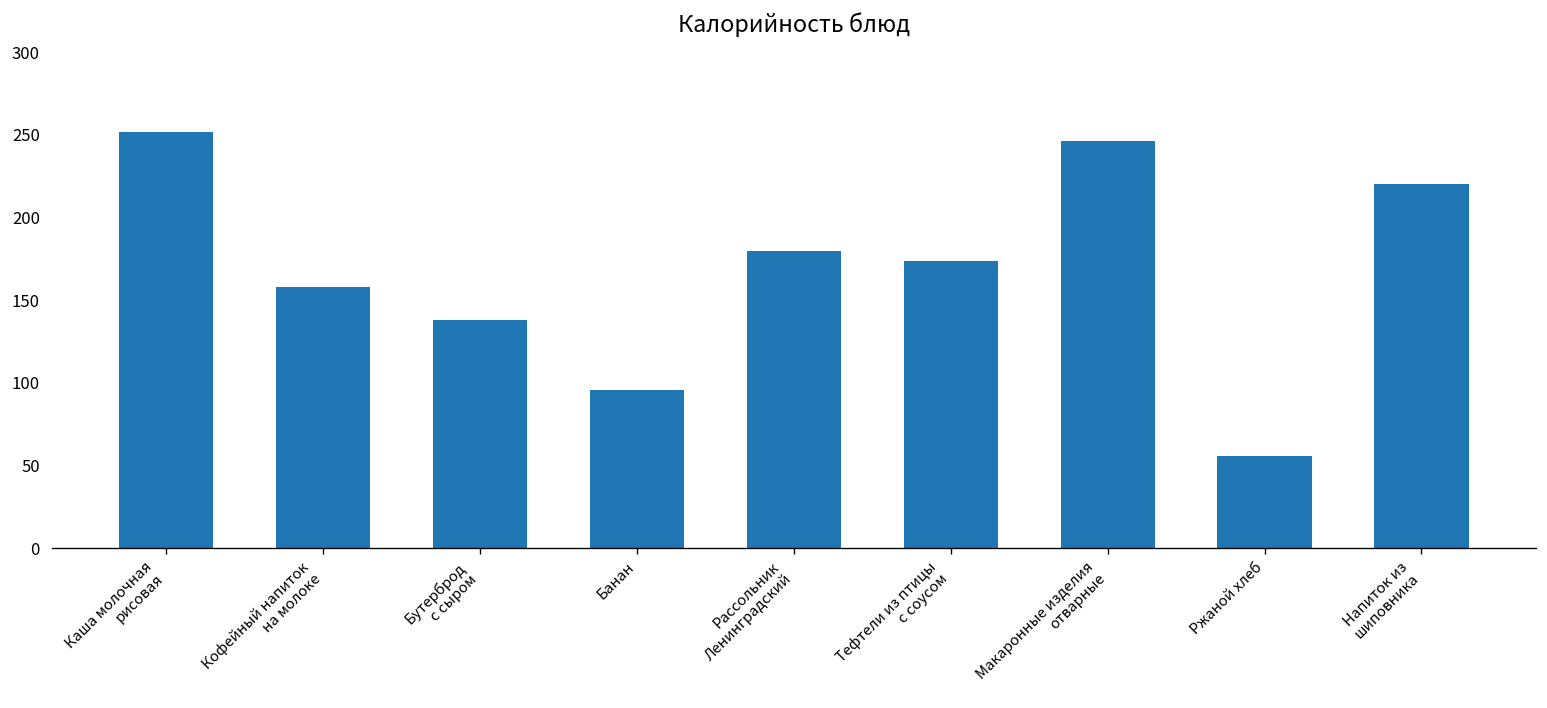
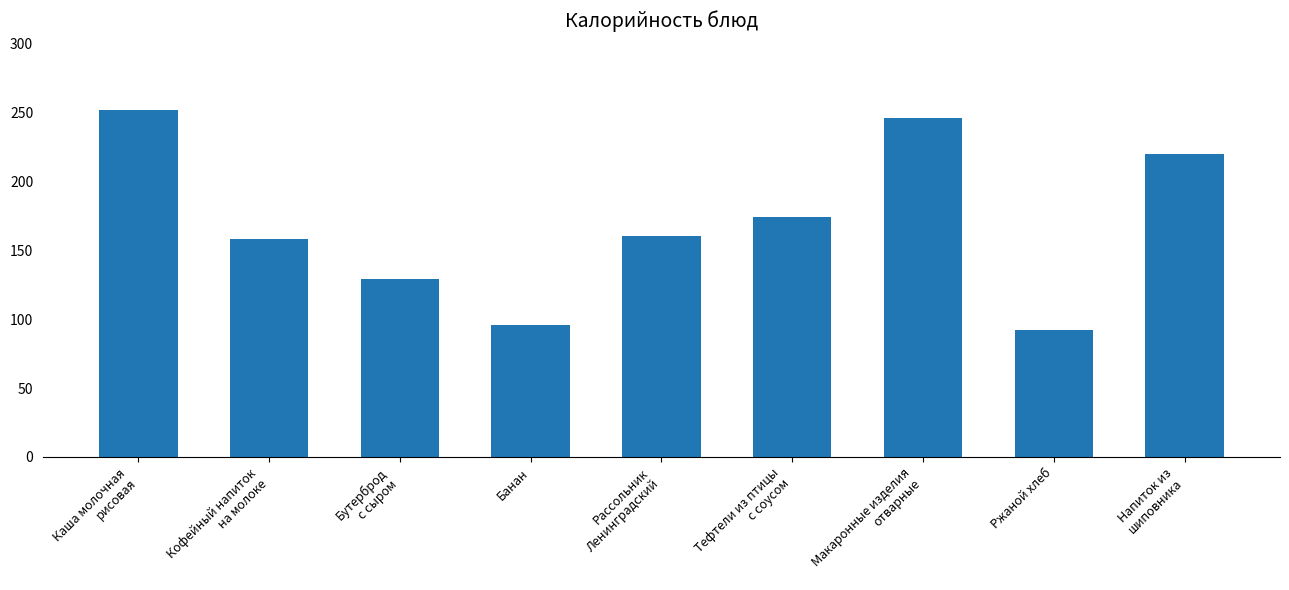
Бутерброд с сыром: 138 -> 129
Рассольник Ленинградский: 180 -> 160
Ржаной хлеб: 56 -> 92
